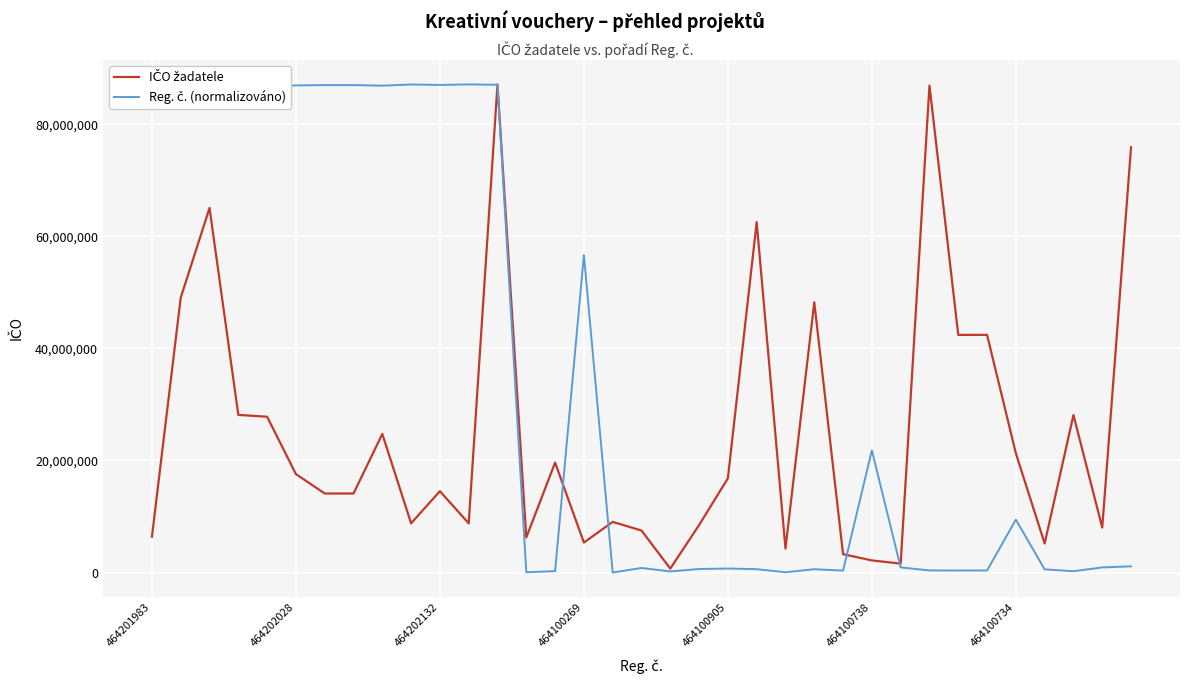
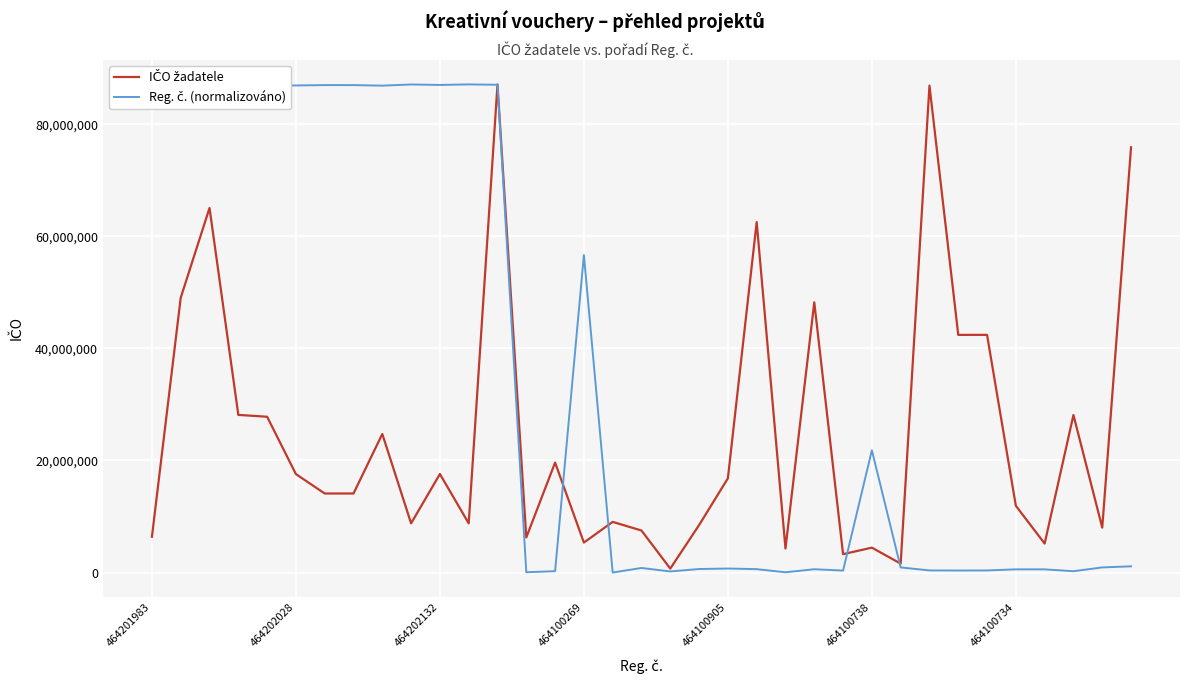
IČO žadatele, 464202132: 15,000,000 -> 18,000,000
IČO žadatele, 464100738: 2,000,000 -> 4,000,000
IČO žadatele, 464100734: 21,000,000 -> 12,000,000
Reg. č. (normalizováno), 464100734: 9,000,000 -> 1,000,000
